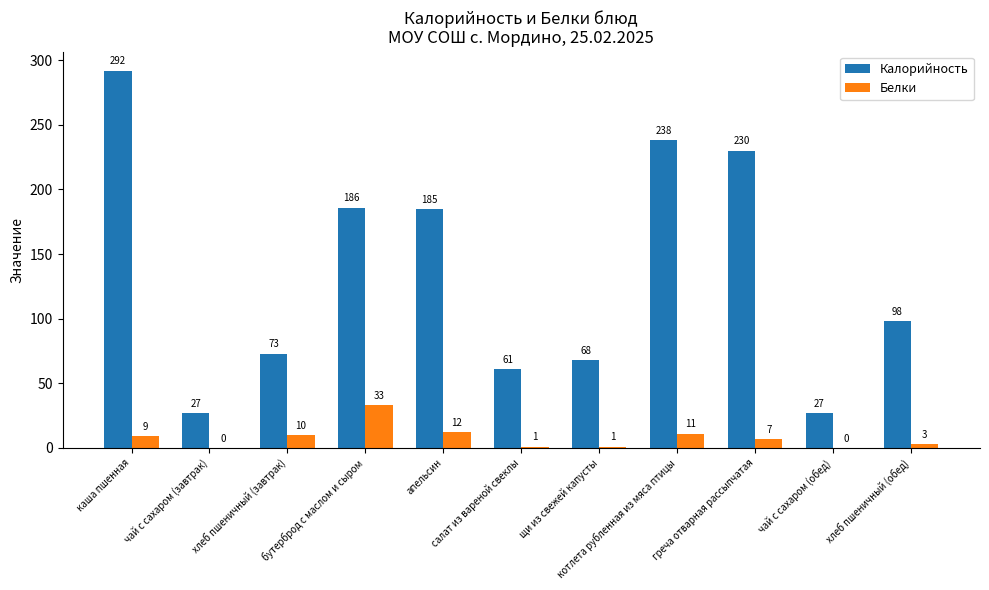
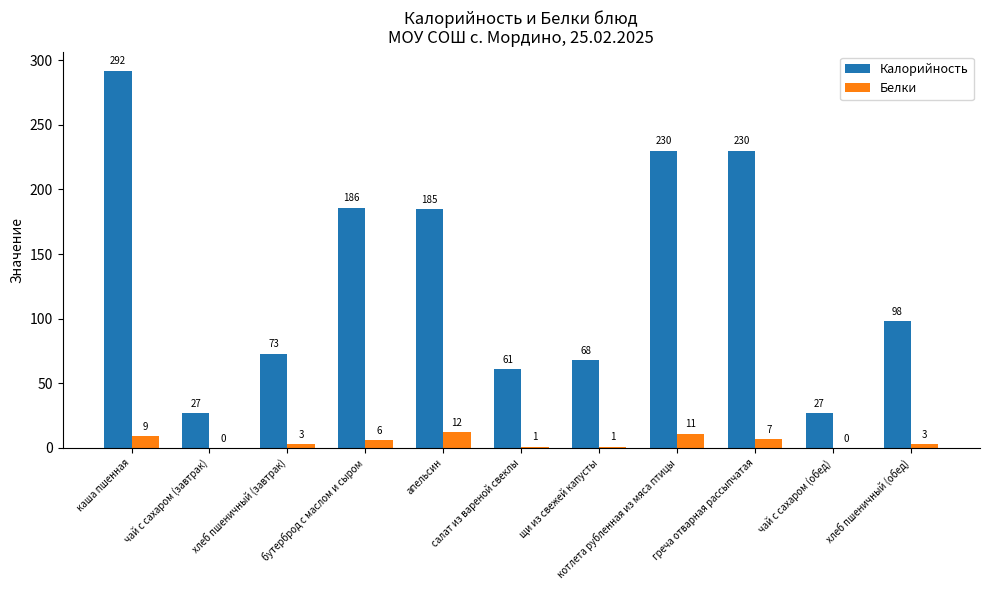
Белки, хлеб пшеничный (завтрак): 10 -> 3
Белки, бутерброд с маслом и сыром: 33 -> 6
Калорийность, котлета рубленная из мяса птицы: 238 -> 230
